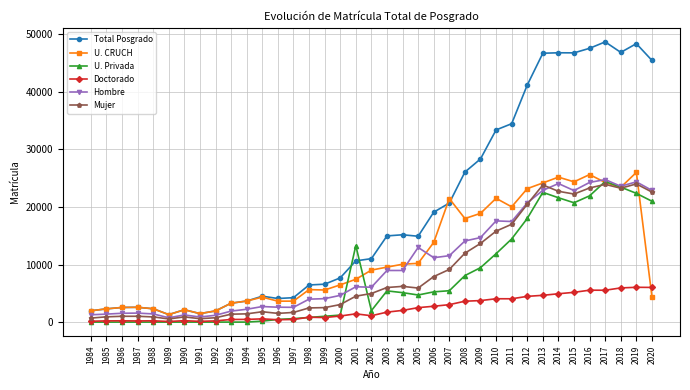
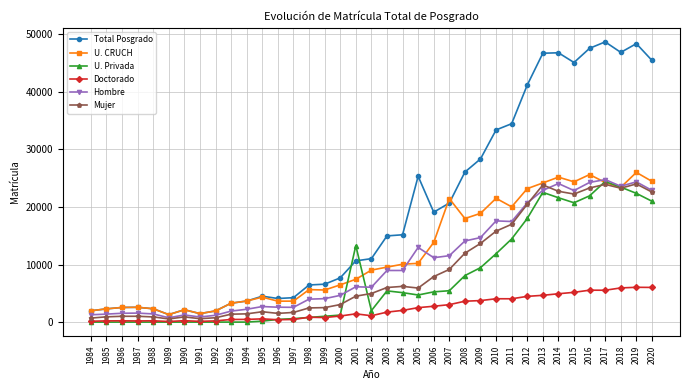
Total Posgrado, 2005: 15000 -> 25000
Total Posgrado, 2015: 47000 -> 45000
U. CRUCH, 2020: 4000 -> 24000
